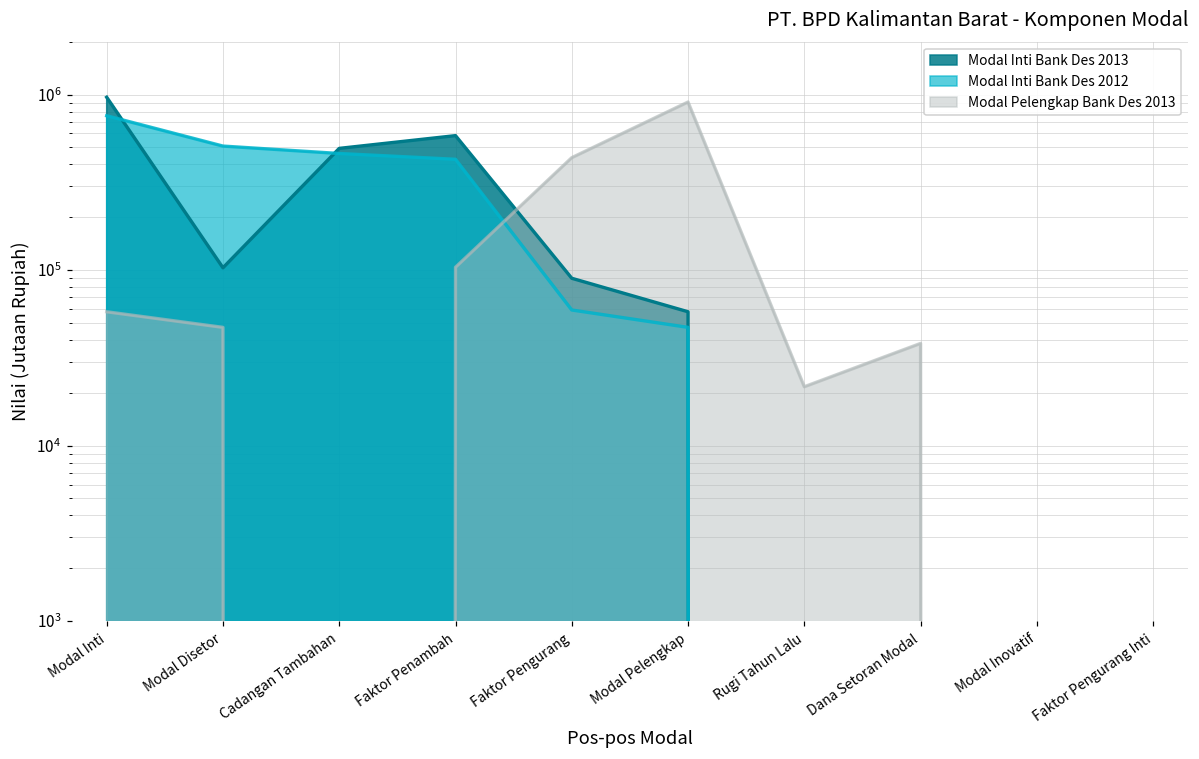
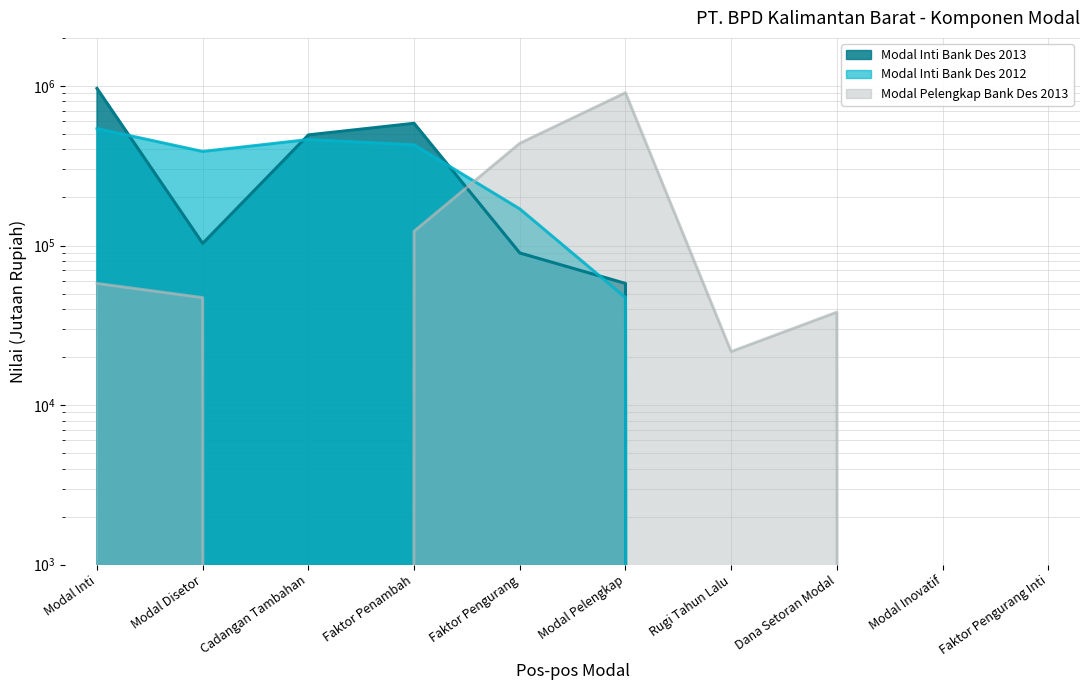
Modal Inti Bank Des 2012, Modal Inti: 800000 -> 540000
Modal Inti Bank Des 2012, Modal Disetor: 510000 -> 390000
Modal Pelengkap Bank Des 2013, Faktor Penambah: 100000 -> 120000
Modal Inti Bank Des 2012, Faktor Pengurang: 59000 -> 170000
